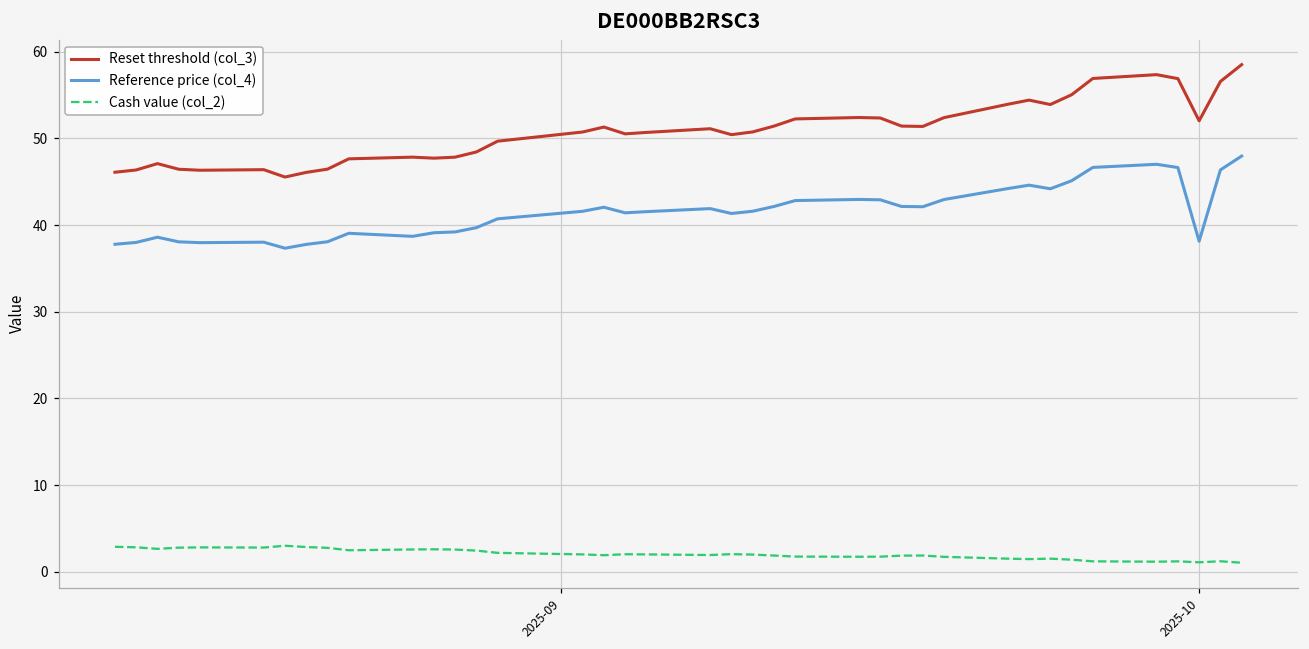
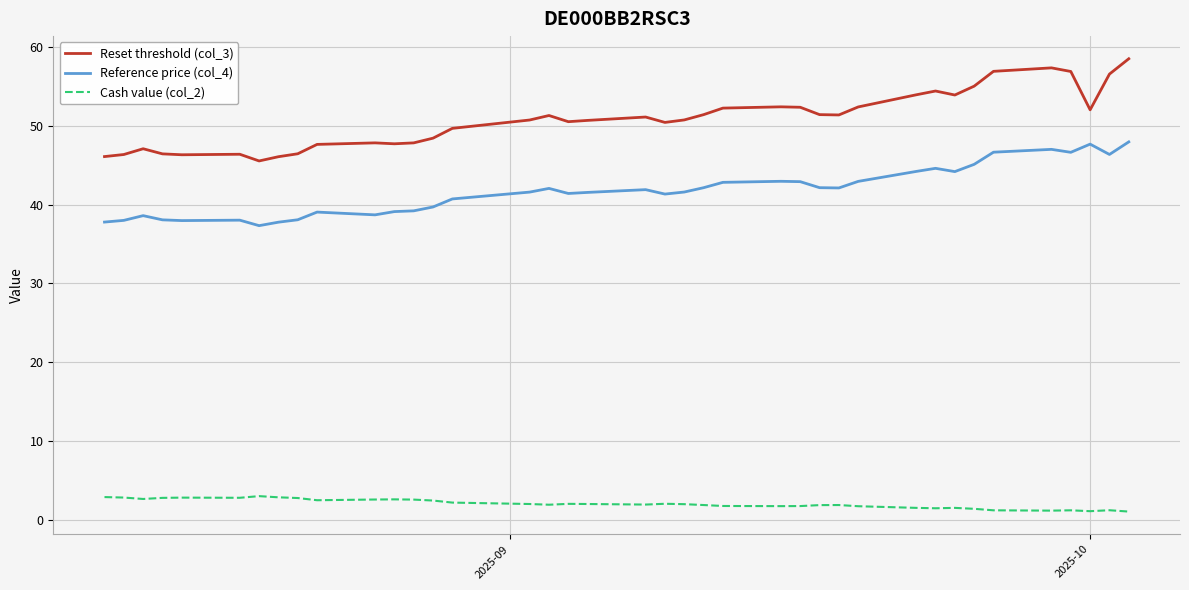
Reference price (col_4), 2025-10: 38 -> 48
